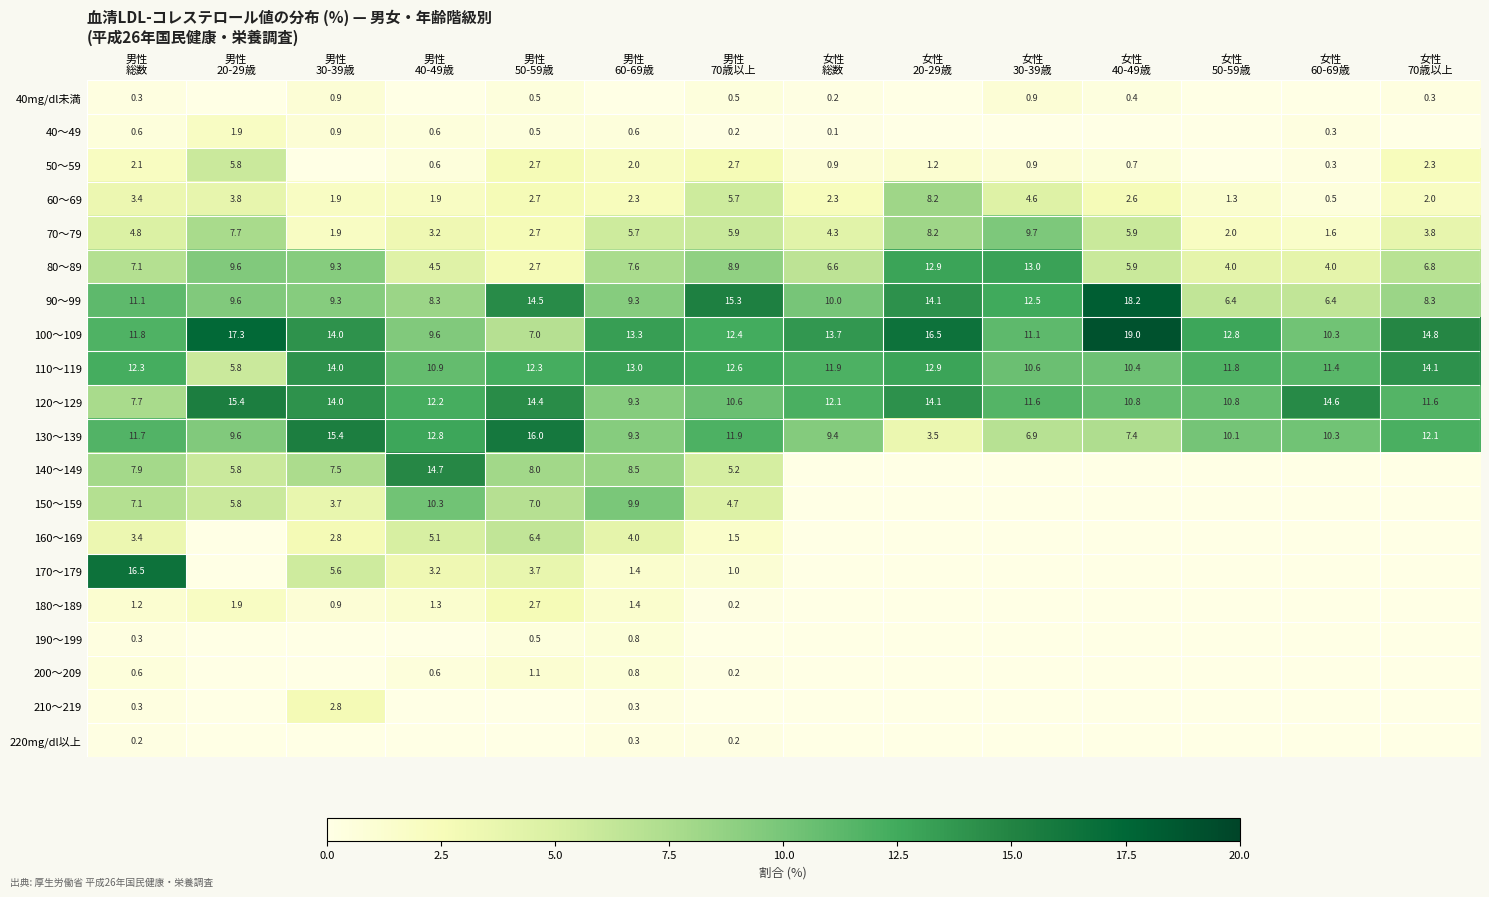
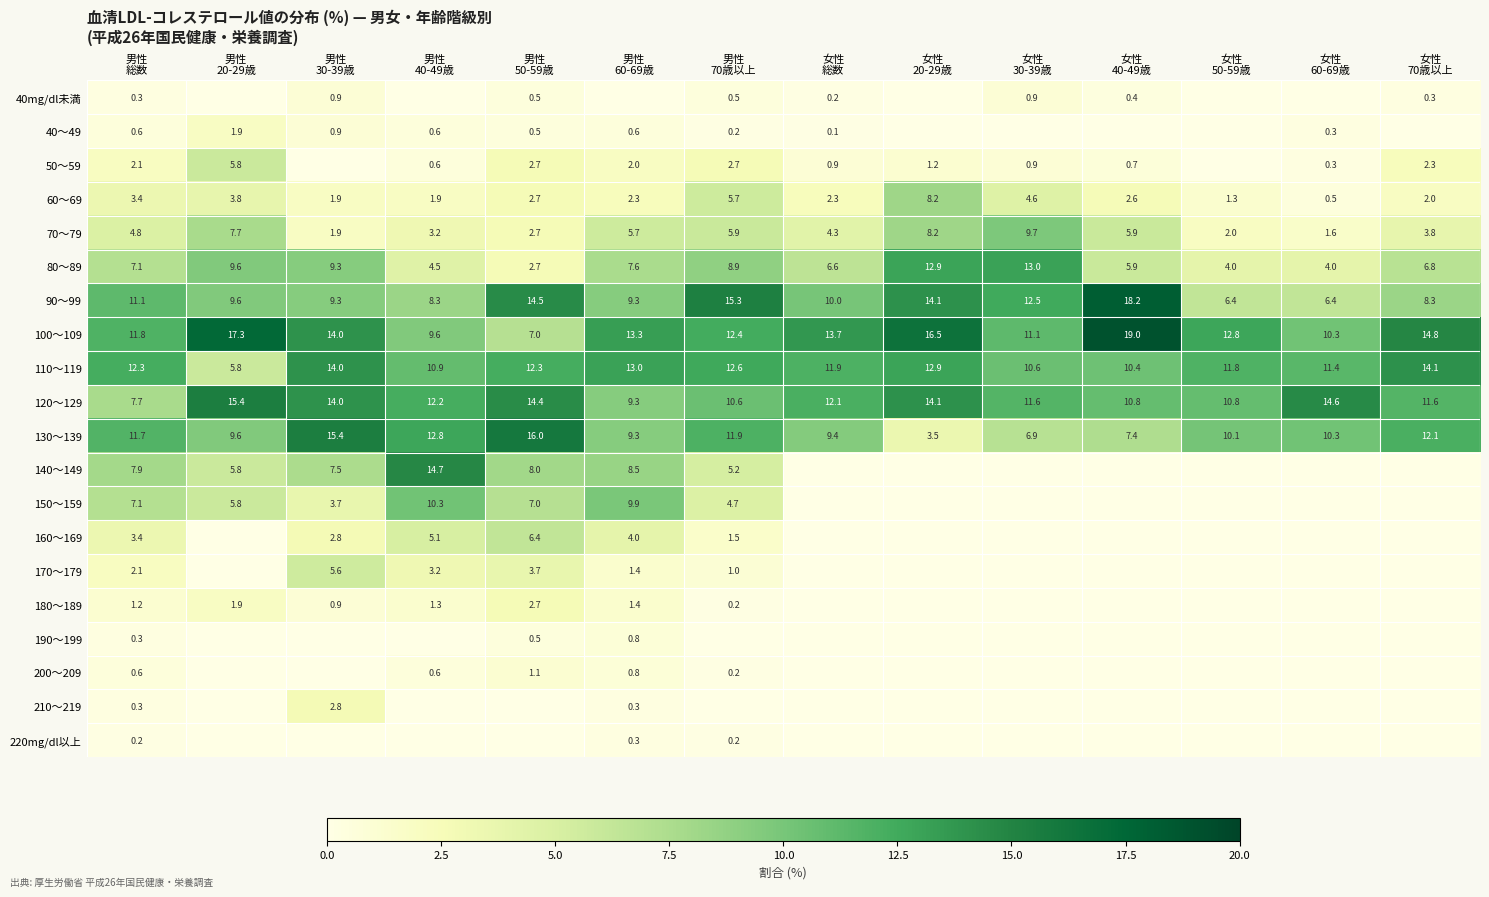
170～179, 男性 総数: 16.5 -> 2.1
